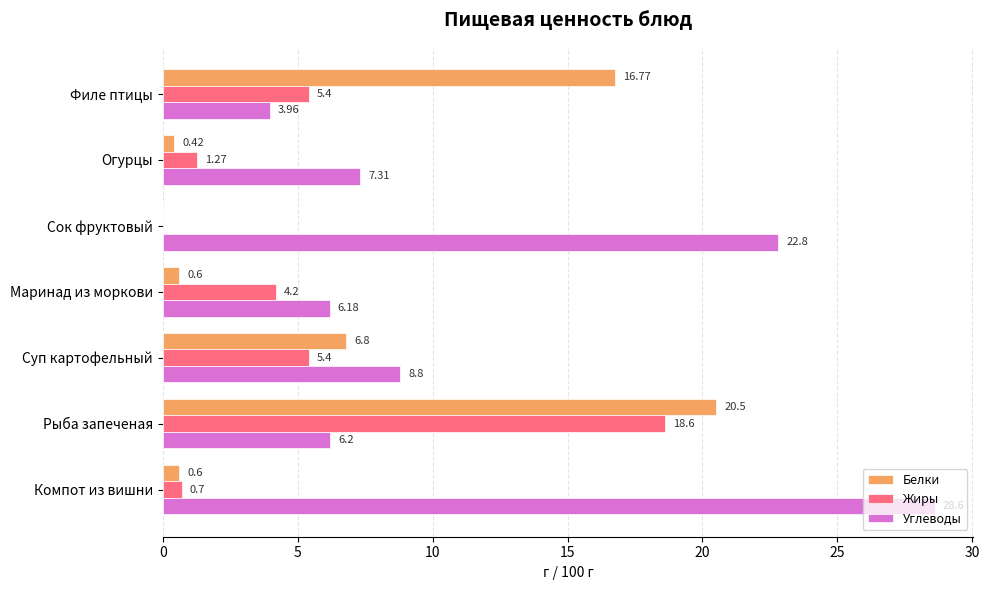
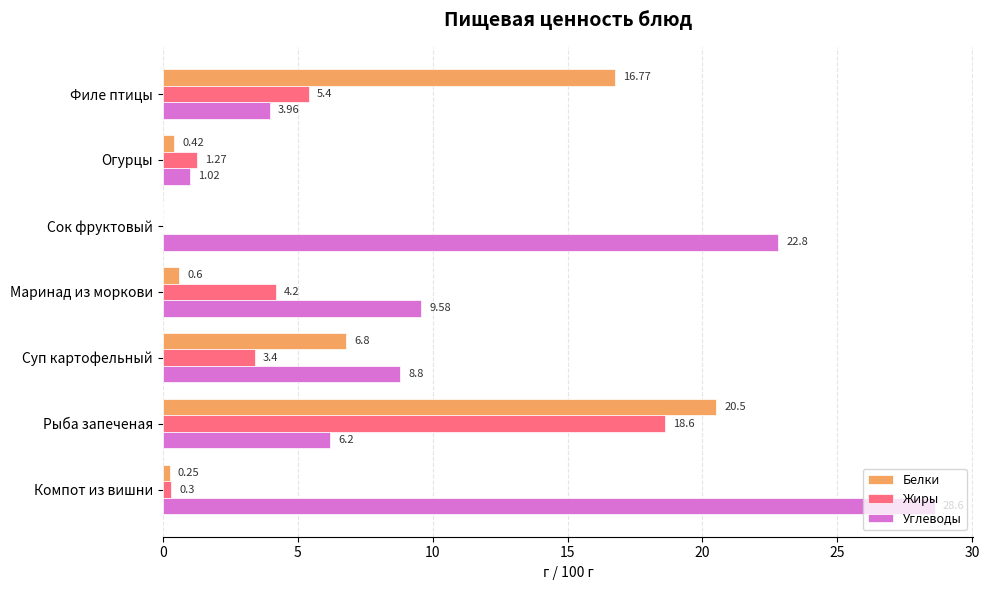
Углеводы, Огурцы: 7.31 -> 1.02
Углеводы, Маринад из моркови: 6.18 -> 9.58
Жиры, Суп картофельный: 5.4 -> 3.4
Белки, Компот из вишни: 0.6 -> 0.25
Жиры, Компот из вишни: 0.7 -> 0.3
